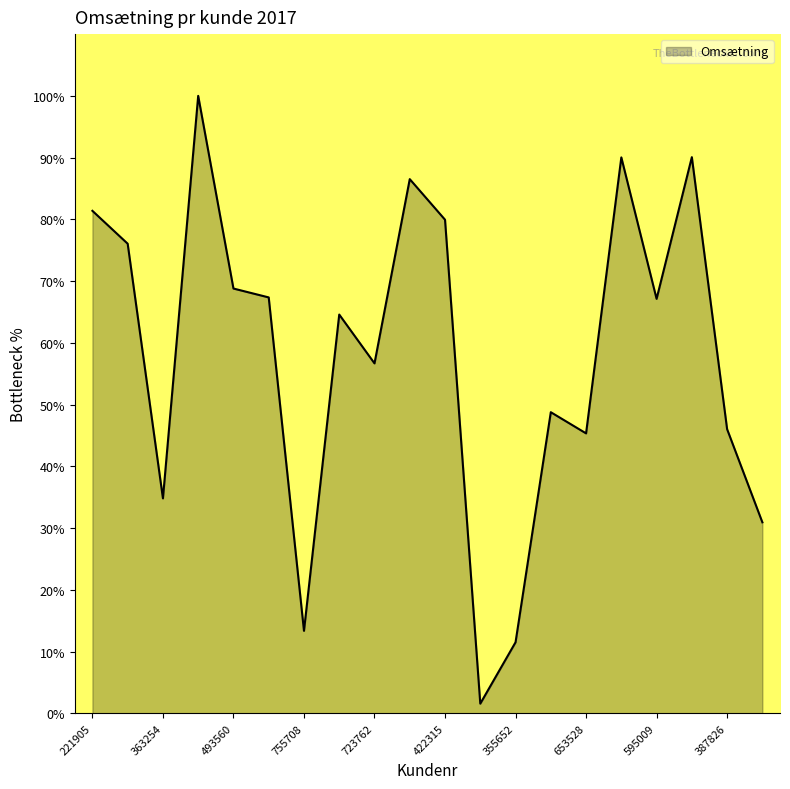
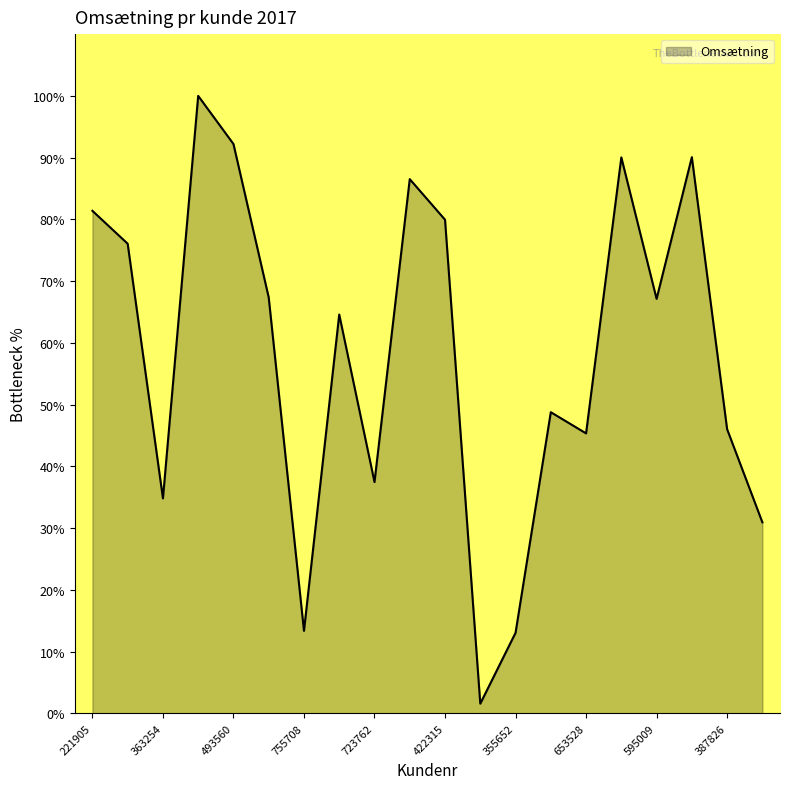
493560: 69% -> 92%
723762: 57% -> 37%
355652: 12% -> 13%
